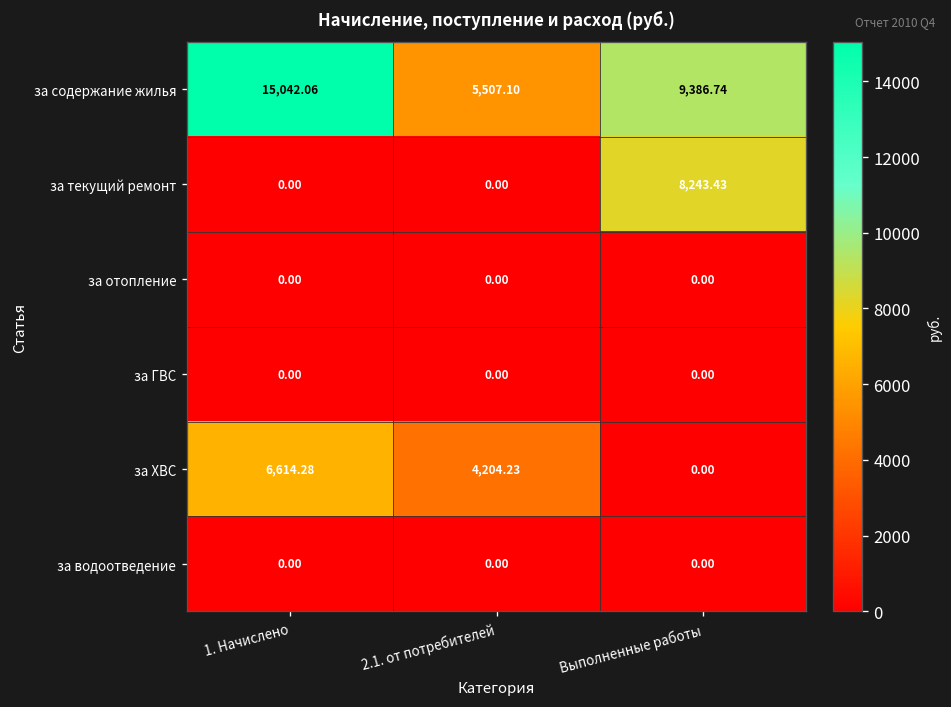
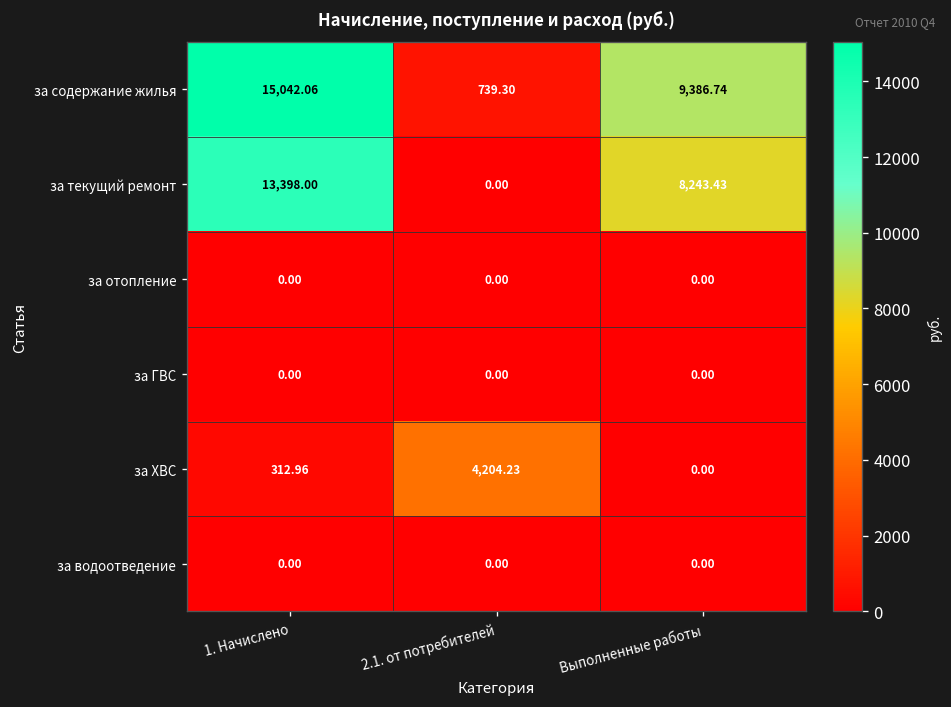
за содержание жилья, 2.1. от потребителей: 5,507.10 -> 739.30
за текущий ремонт, 1. Начислено: 0.00 -> 13,398.00
за ХВС, 1. Начислено: 6,614.28 -> 312.96
